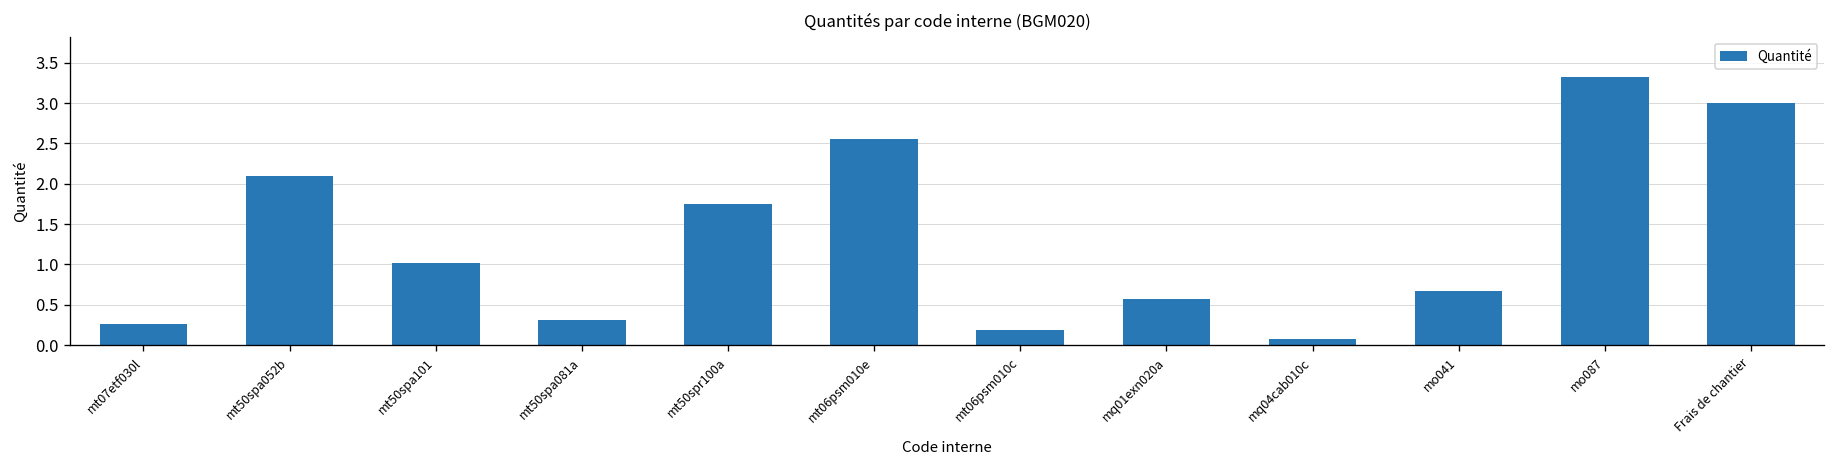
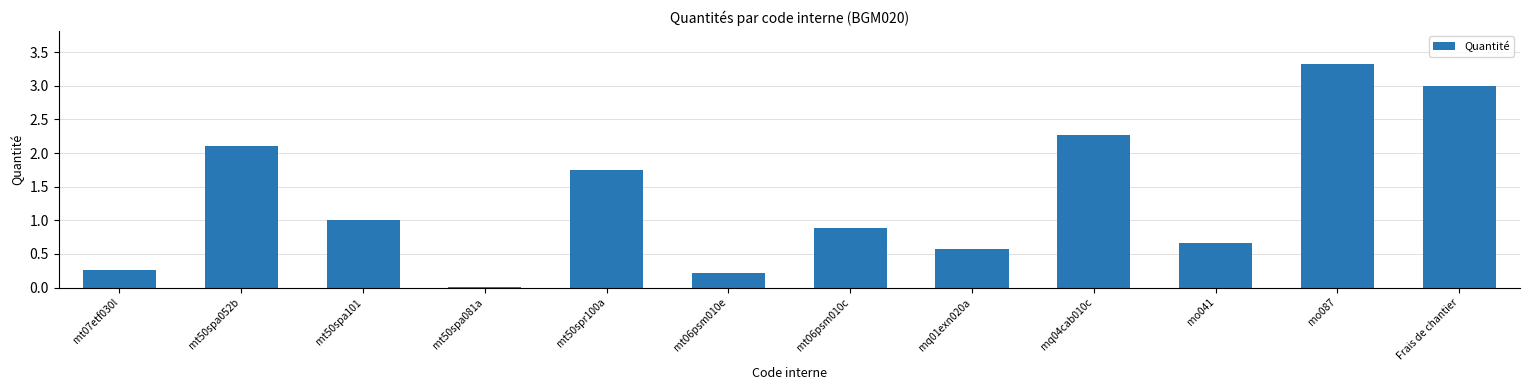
mt50spa081a: 0.3 -> 0.0
mt06psm010e: 2.6 -> 0.2
mt06psm010c: 0.2 -> 0.9
mq04cab010c: 0.1 -> 2.3
